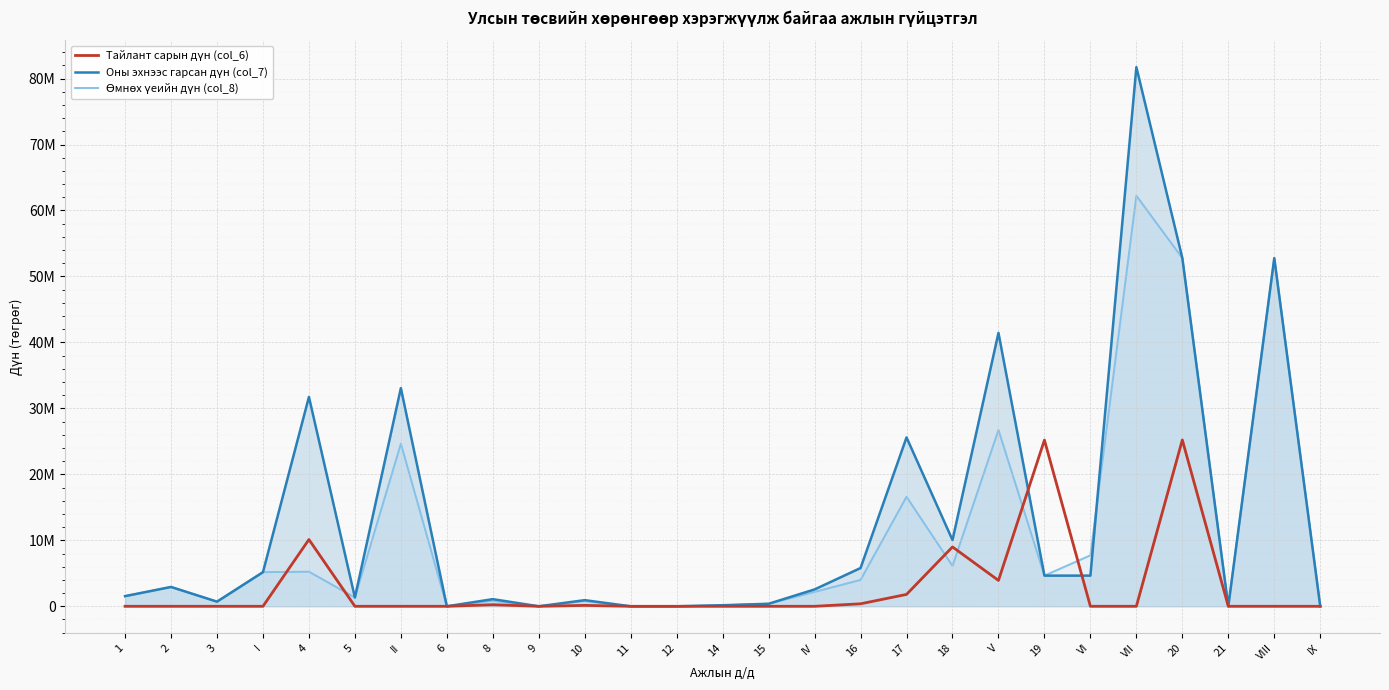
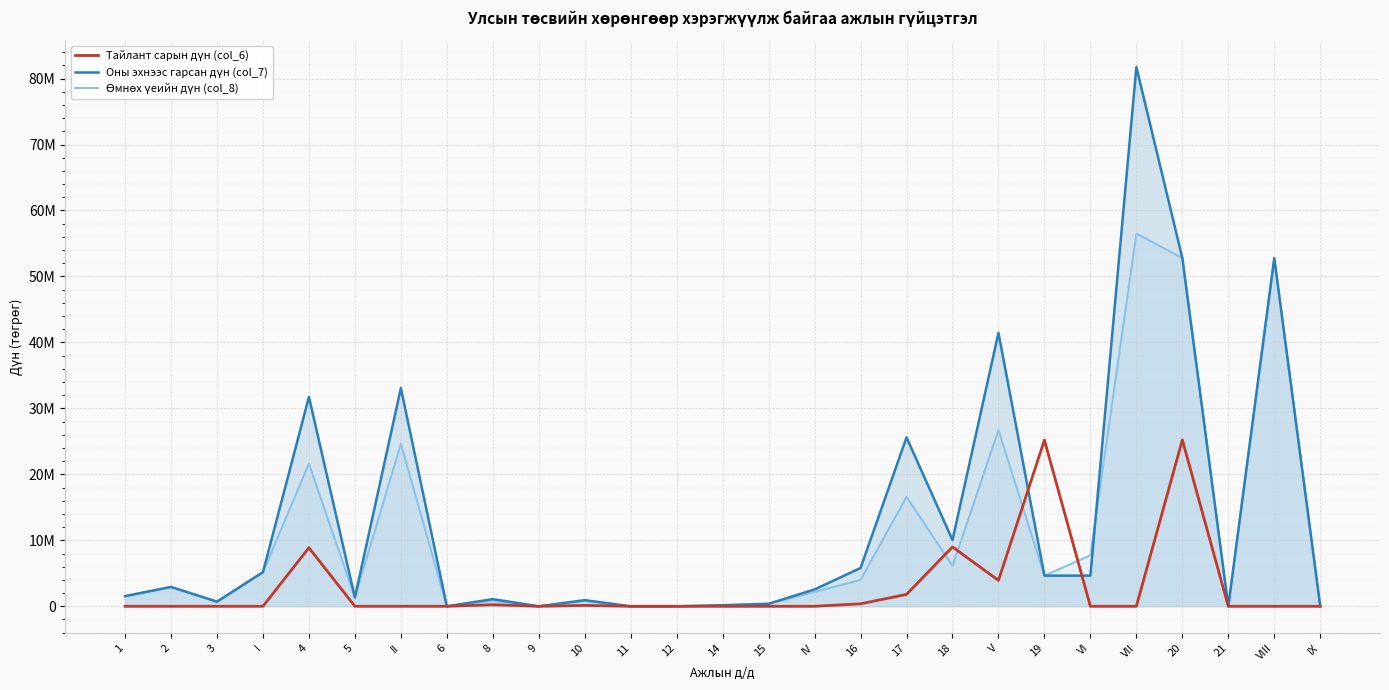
Тайлант сарын дүн (col_6), 4: 10000000 -> 9000000
Өмнөх үеийн дүн (col_8), 4: 5000000 -> 22000000
Өмнөх үеийн дүн (col_8), VII: 62000000 -> 57000000
